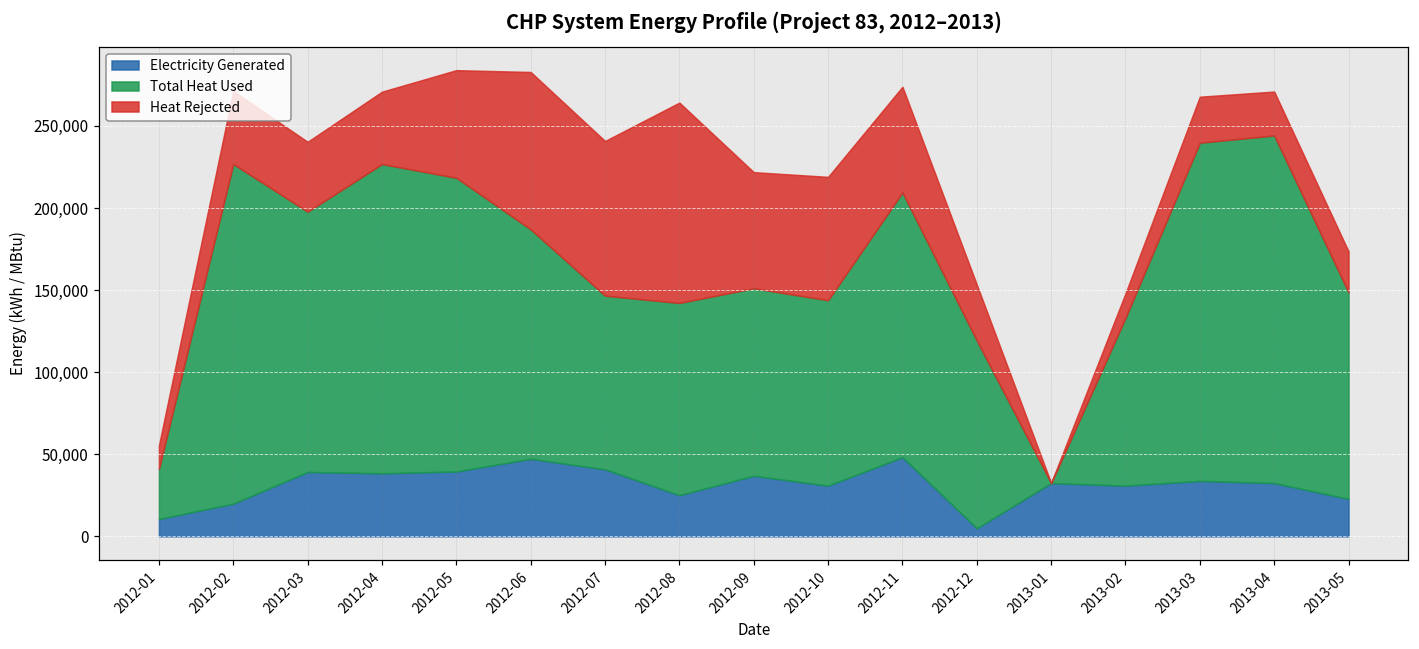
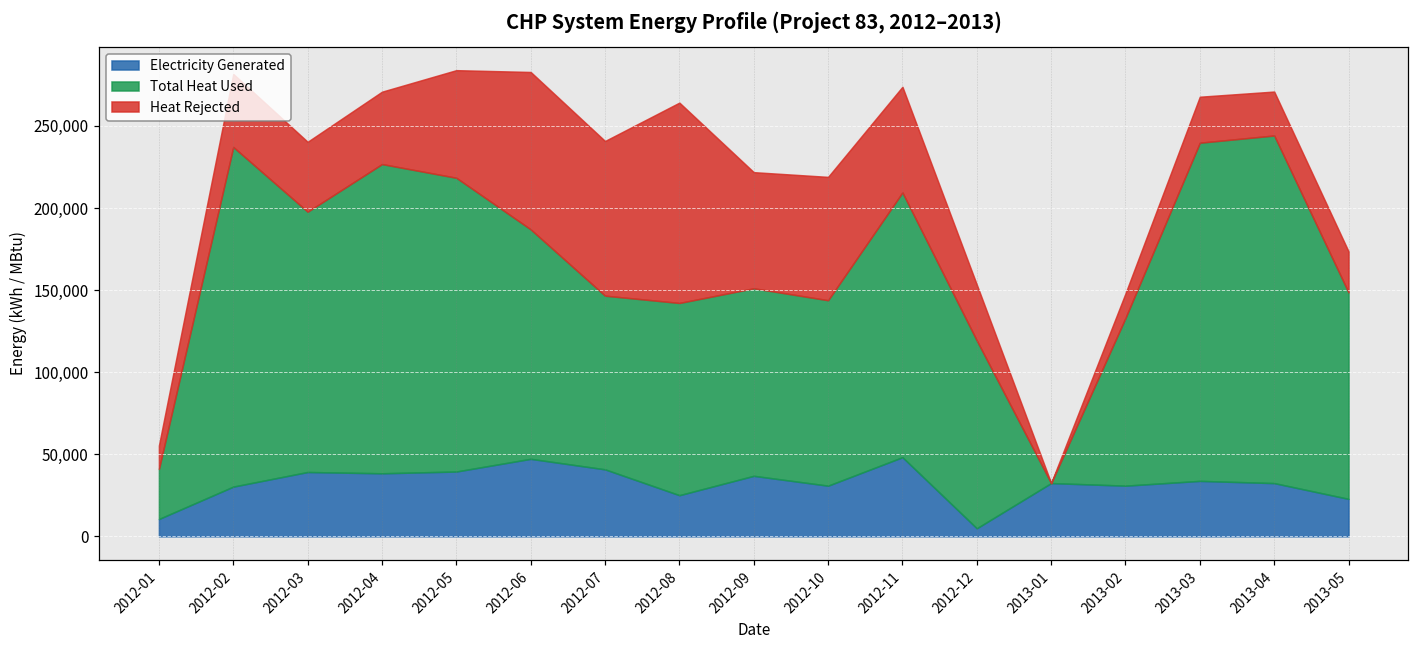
Electricity Generated, 2012-02: 20,000 -> 30,000
